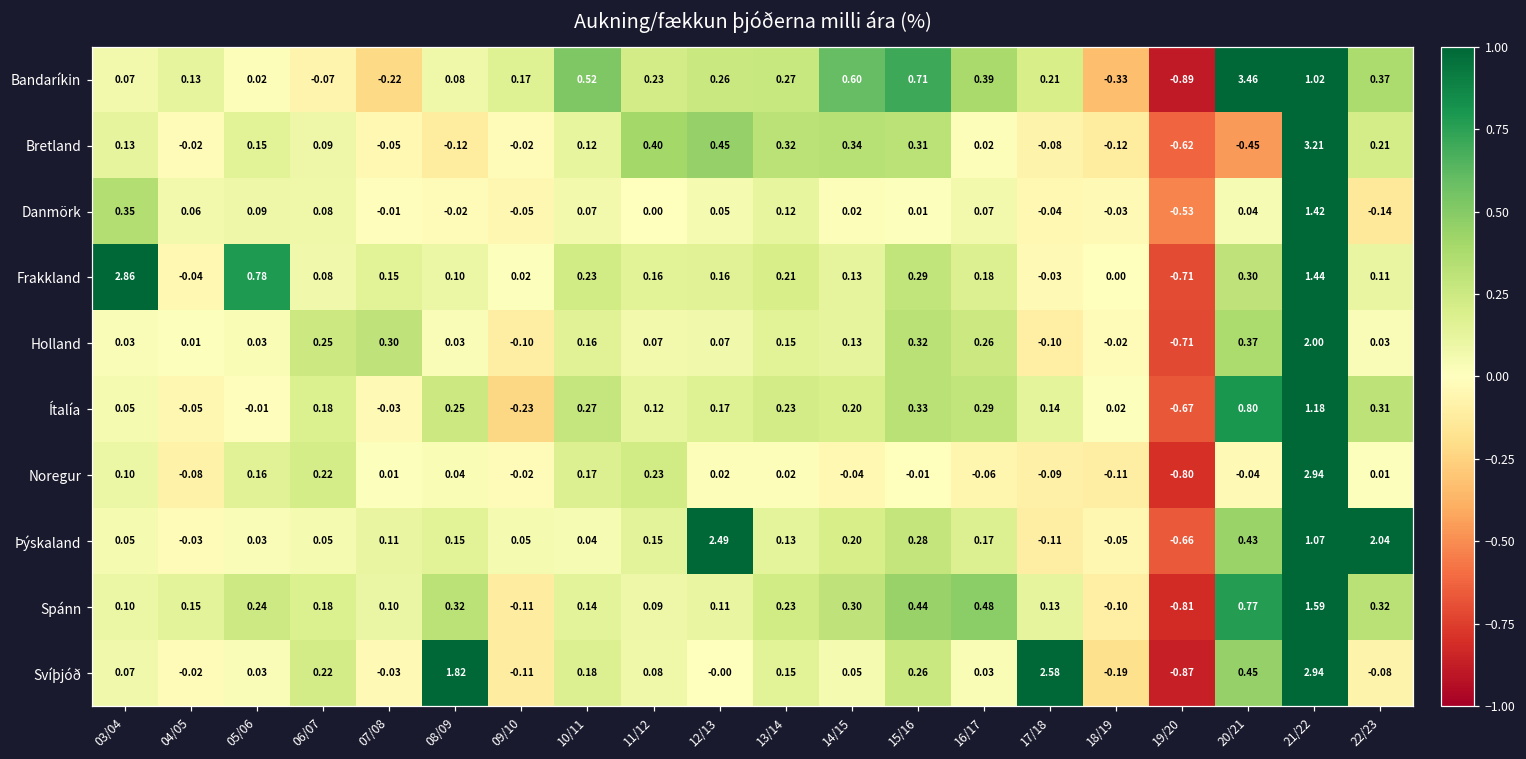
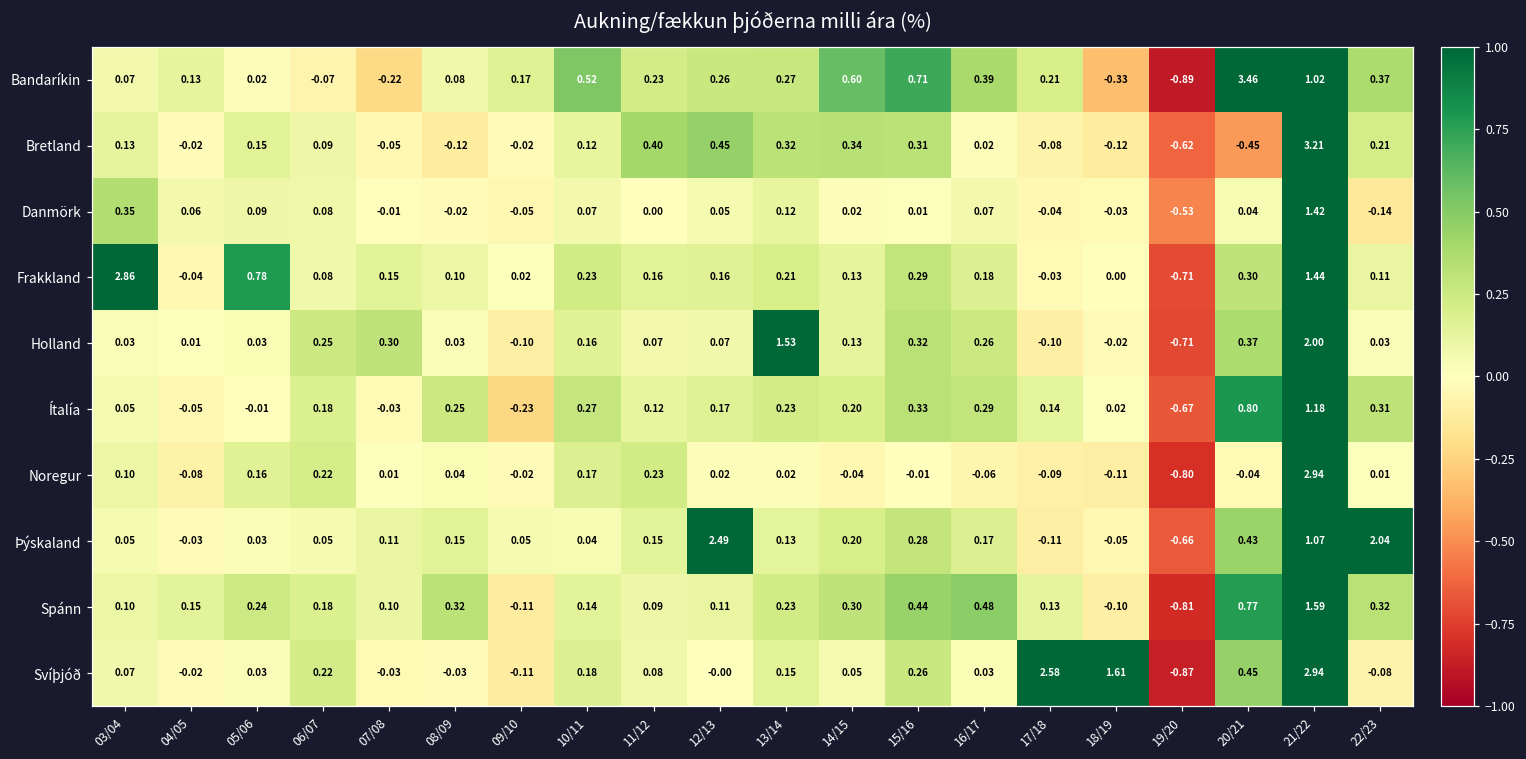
Holland, 13/14: 0.15 -> 1.53
Svíþjóð, 08/09: 1.82 -> -0.03
Svíþjóð, 18/19: -0.19 -> 1.61
